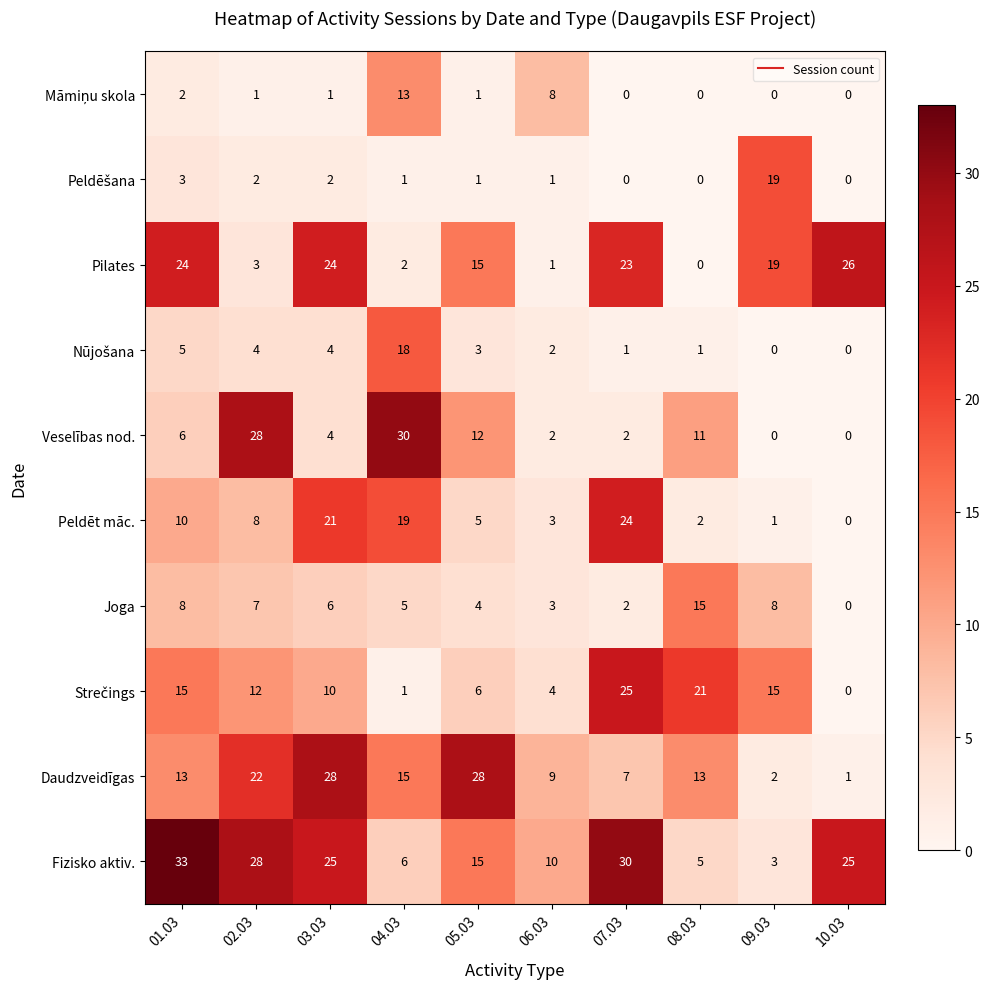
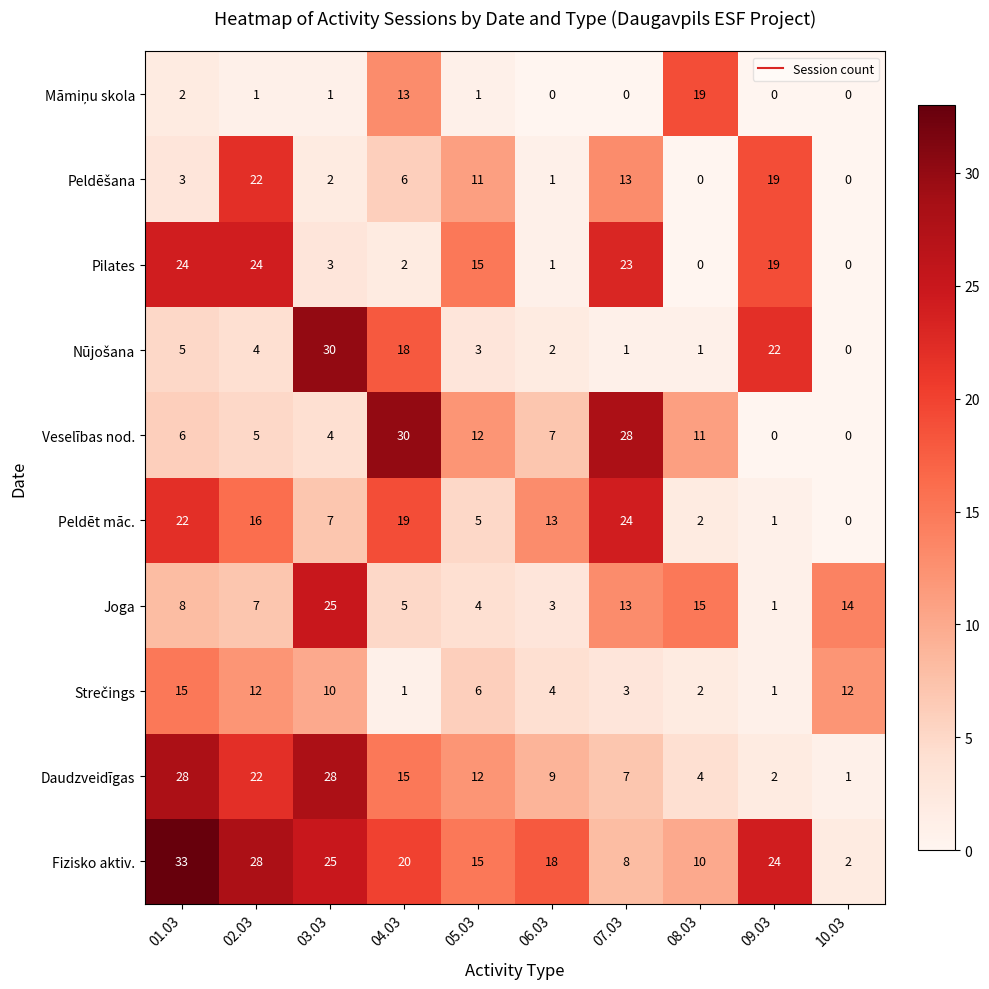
Māmiņu skola, 06.03: 8 -> 0
Māmiņu skola, 08.03: 0 -> 19
Peldēšana, 02.03: 2 -> 22
Peldēšana, 04.03: 1 -> 6
Peldēšana, 05.03: 1 -> 11
Peldēšana, 07.03: 0 -> 13
Pilates, 02.03: 3 -> 24
Pilates, 03.03: 24 -> 3
Pilates, 10.03: 26 -> 0
Nūjošana, 03.03: 4 -> 30
Nūjošana, 09.03: 0 -> 22
Veselības nod., 02.03: 28 -> 5
Veselības nod., 06.03: 2 -> 7
Veselības nod., 07.03: 2 -> 28
Peldēt māc., 01.03: 10 -> 22
Peldēt māc., 02.03: 8 -> 16
Peldēt māc., 03.03: 21 -> 7
Peldēt māc., 06.03: 3 -> 13
Joga, 03.03: 6 -> 25
Joga, 07.03: 2 -> 13
Joga, 09.03: 8 -> 1
Joga, 10.03: 0 -> 14
Strečings, 07.03: 25 -> 3
Strečings, 08.03: 21 -> 2
Strečings, 09.03: 15 -> 1
Strečings, 10.03: 0 -> 12
Daudzveidīgas, 01.03: 13 -> 28
Daudzveidīgas, 05.03: 28 -> 12
Daudzveidīgas, 08.03: 13 -> 4
Fizisko aktiv., 04.03: 6 -> 20
Fizisko aktiv., 06.03: 10 -> 18
Fizisko aktiv., 07.03: 30 -> 8
Fizisko aktiv., 08.03: 5 -> 10
Fizisko aktiv., 09.03: 3 -> 24
Fizisko aktiv., 10.03: 25 -> 2
